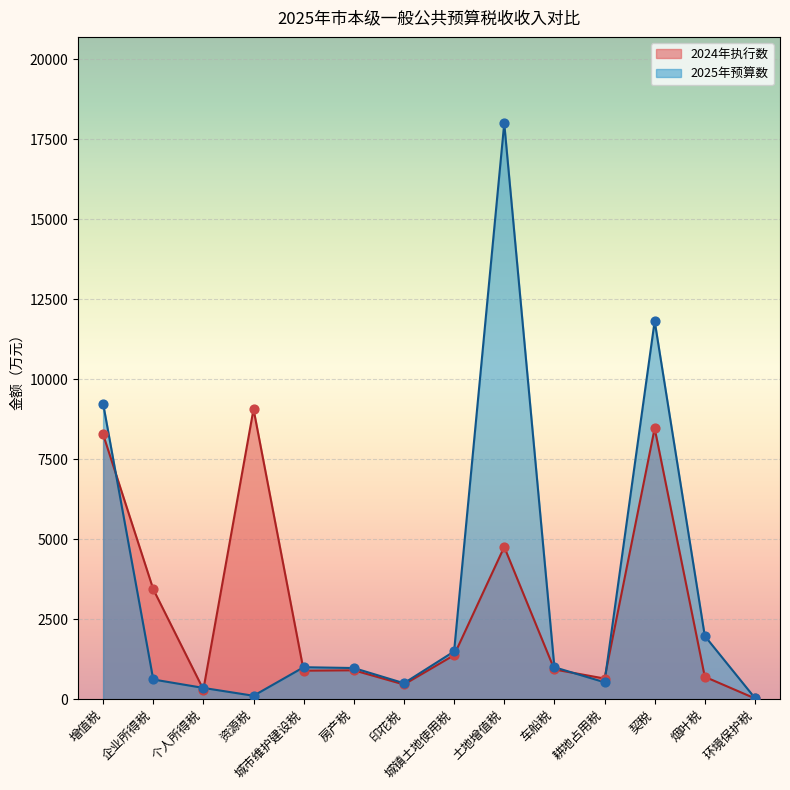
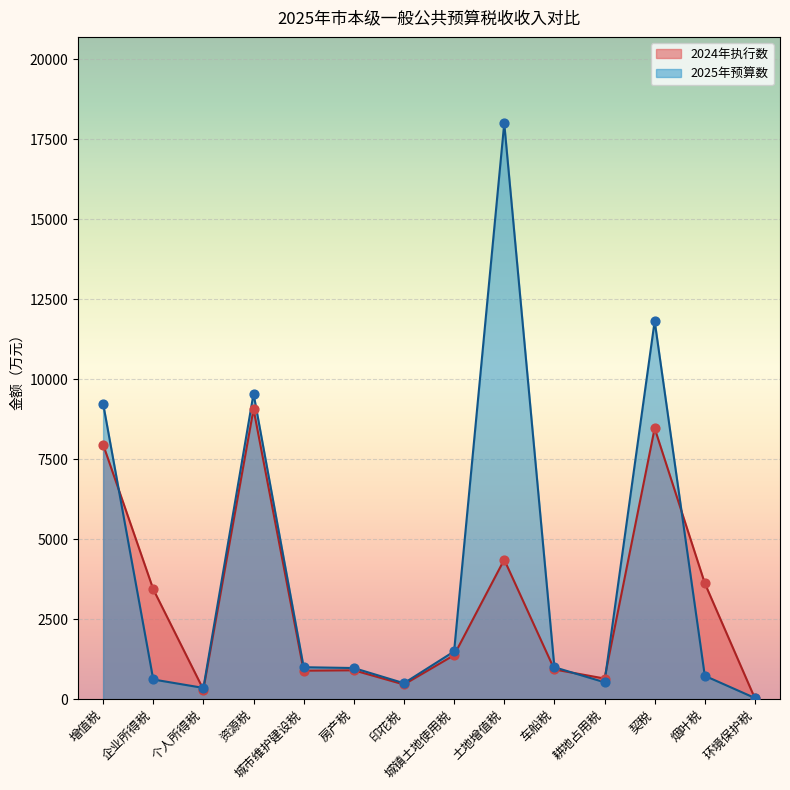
2024年执行数, 增值税: 8300 -> 8000
2025年预算数, 资源税: 100 -> 9500
2024年执行数, 土地增值税: 4800 -> 4400
2024年执行数, 烟叶税: 700 -> 3600
2025年预算数, 烟叶税: 2000 -> 700
